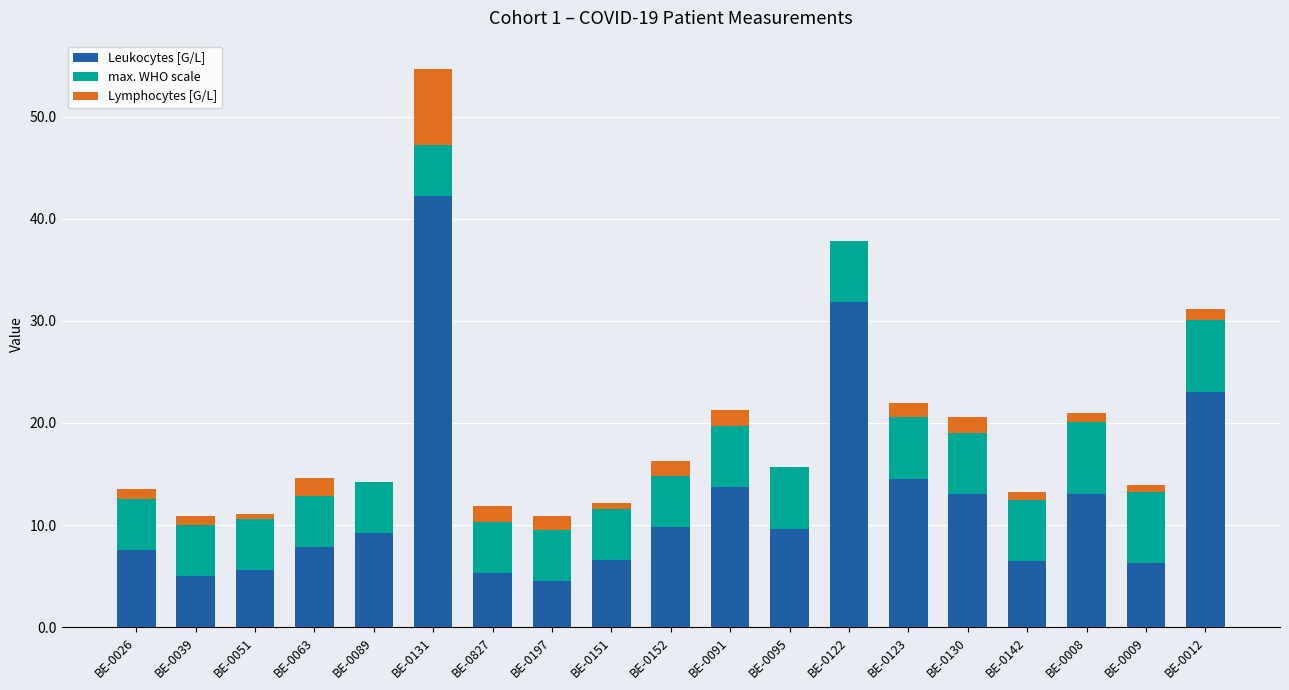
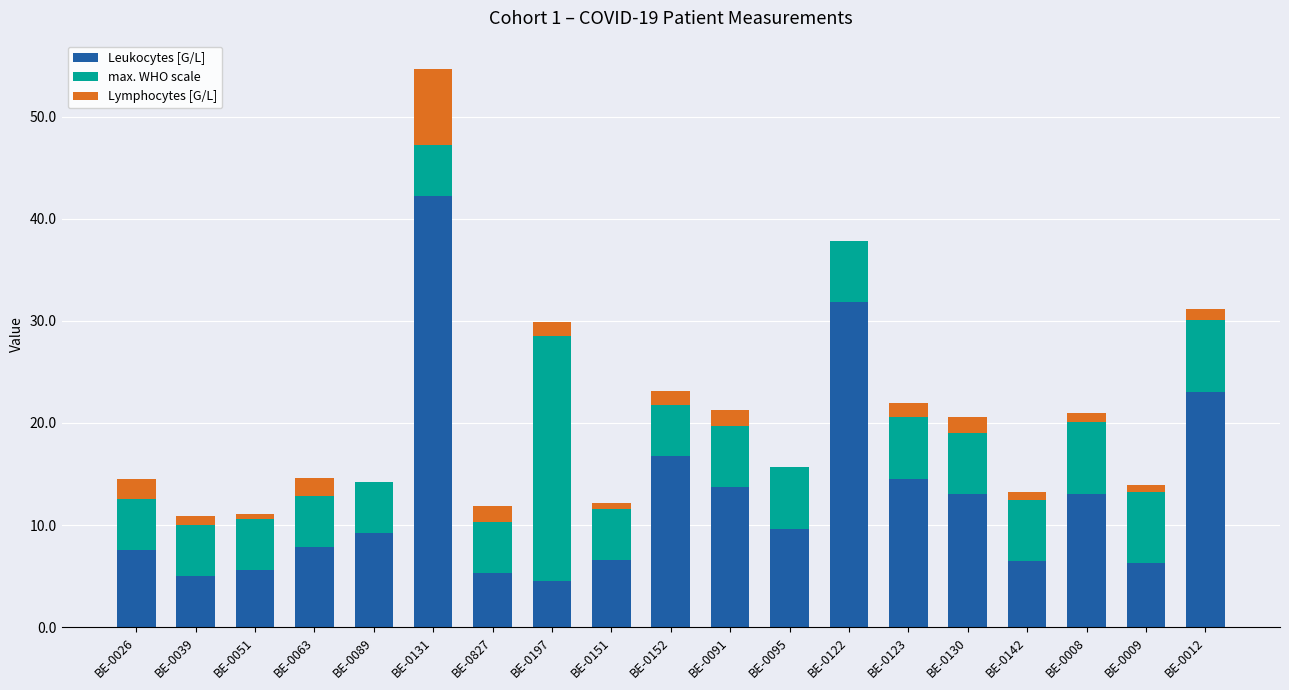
Lymphocytes [G/L], BE-0026: 0.9 -> 1.9
max. WHO scale, BE-0197: 5 -> 24
Leukocytes [G/L], BE-0152: 9.8 -> 16.7
